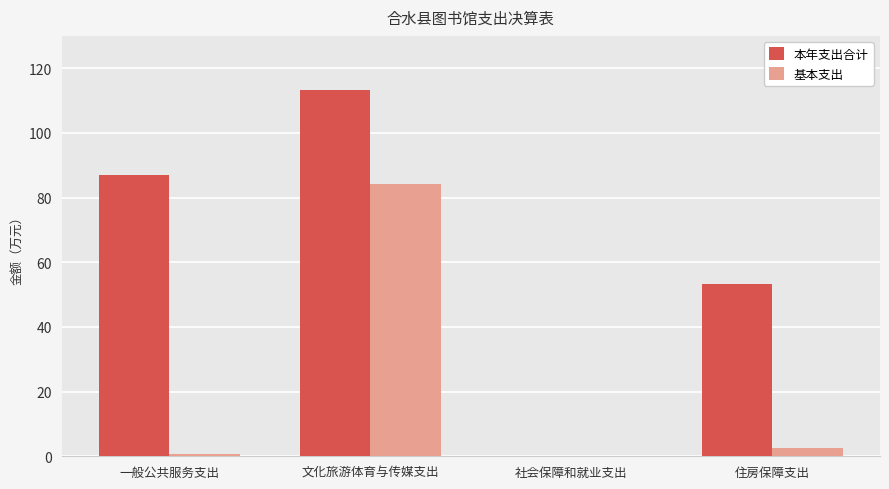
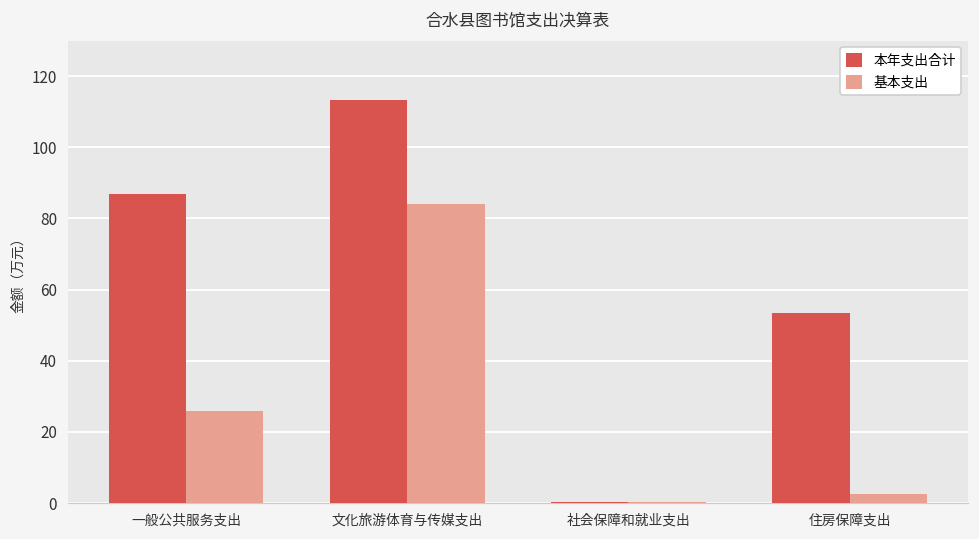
基本支出, 一般公共服务支出: 1 -> 26
